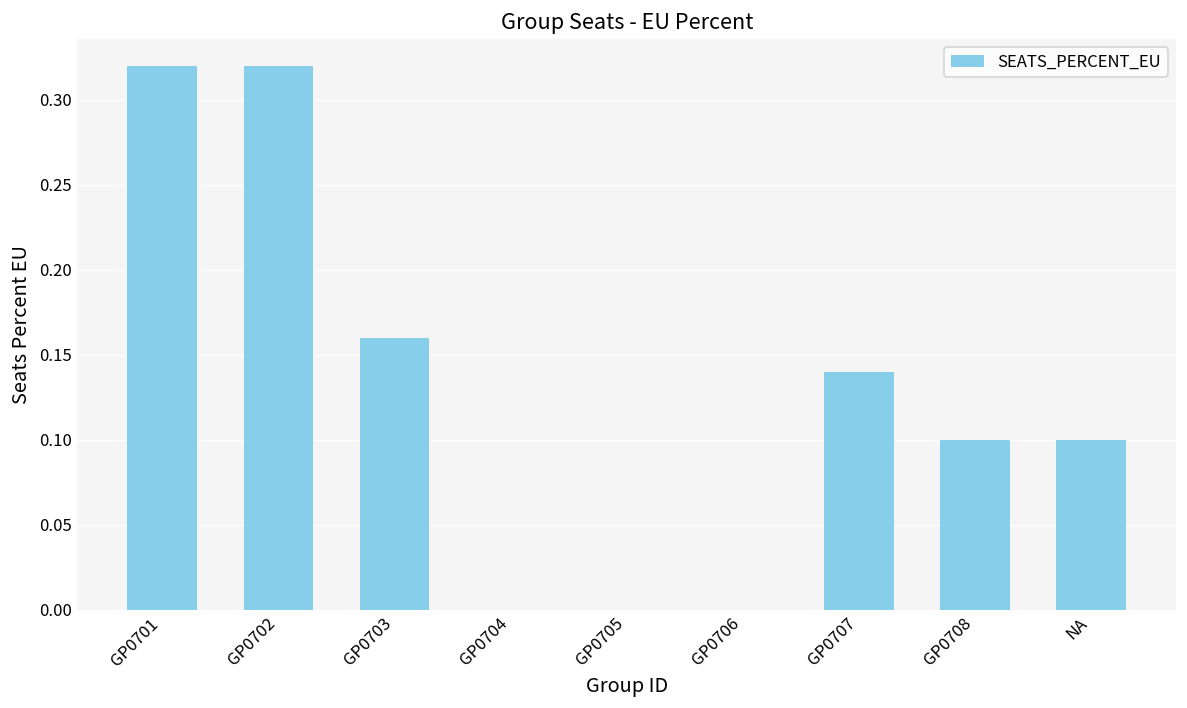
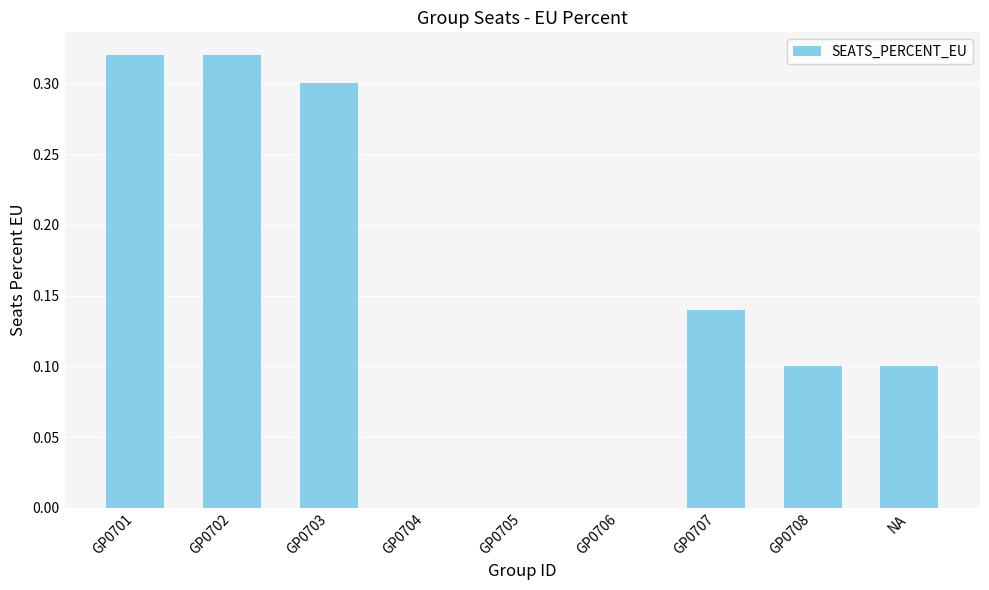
GP0703: 0.16 -> 0.30
